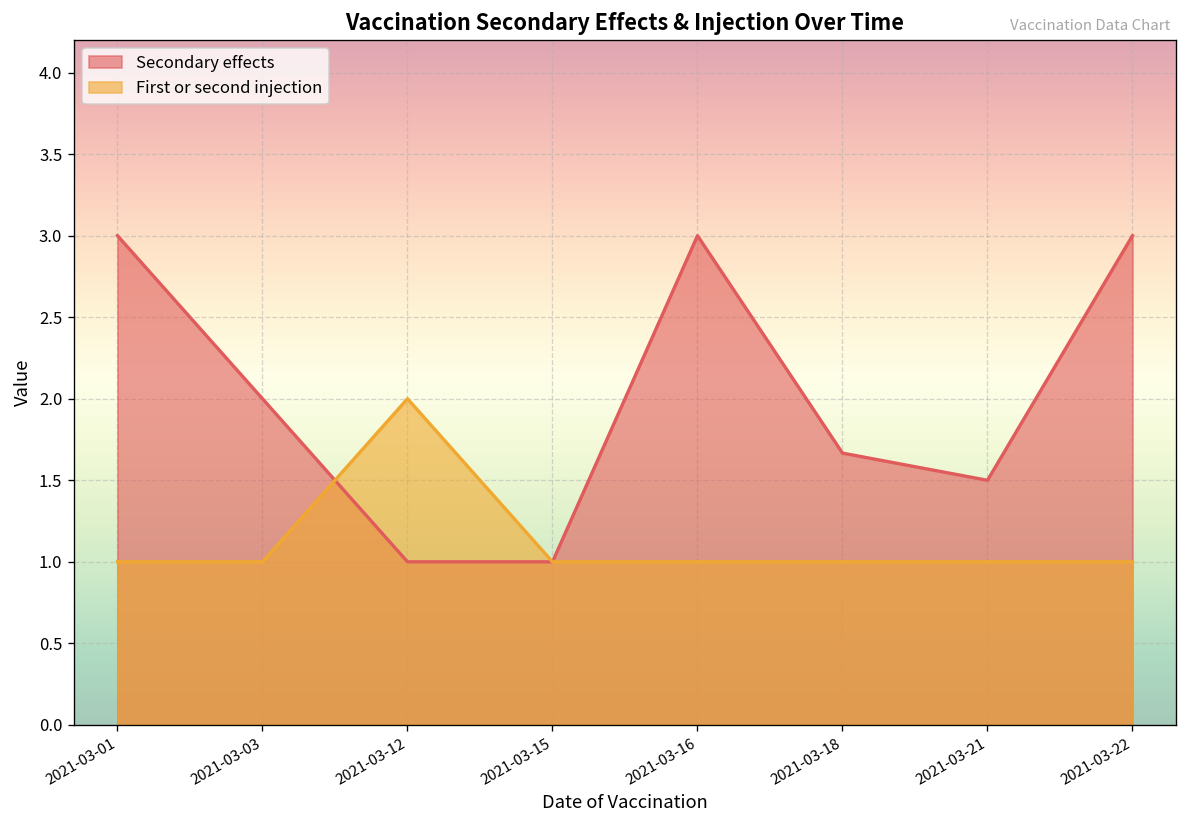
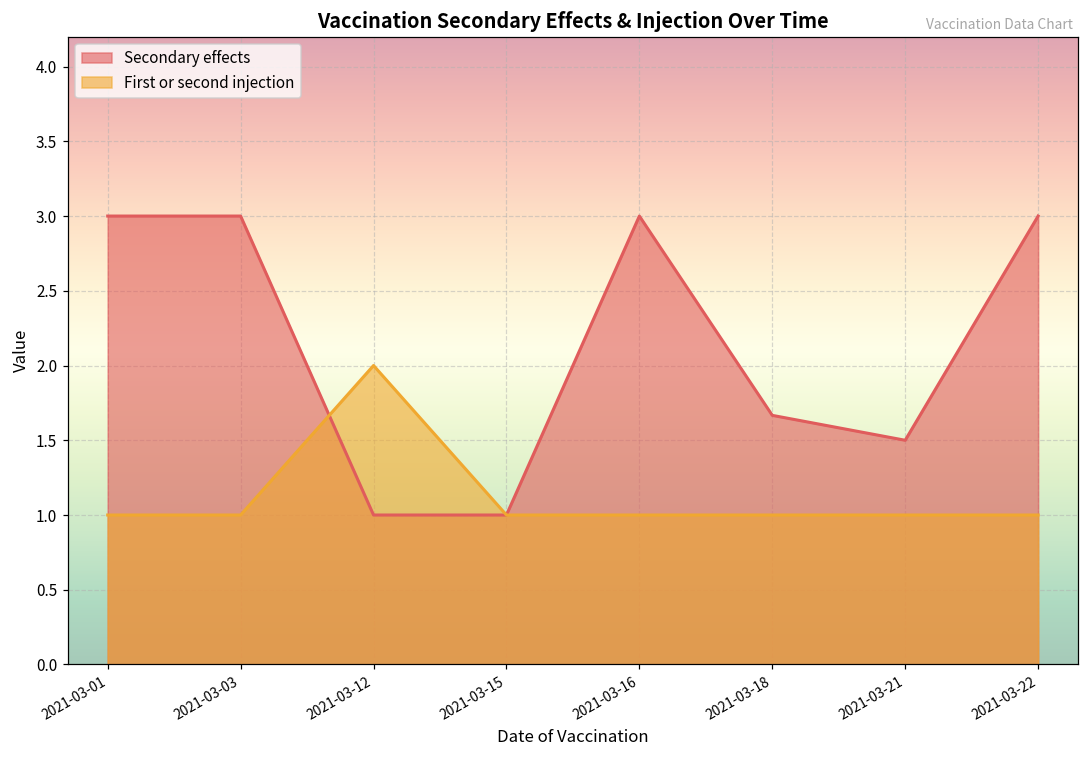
Secondary effects, 2021-03-03: 2 -> 3
